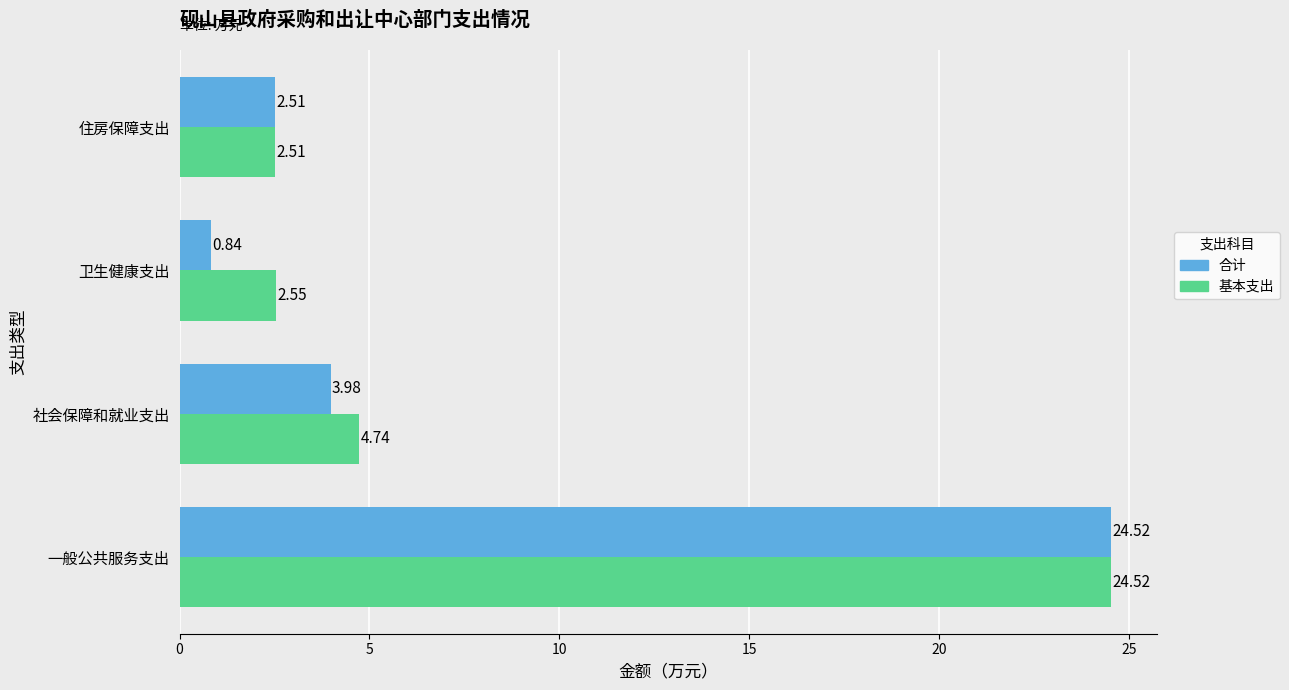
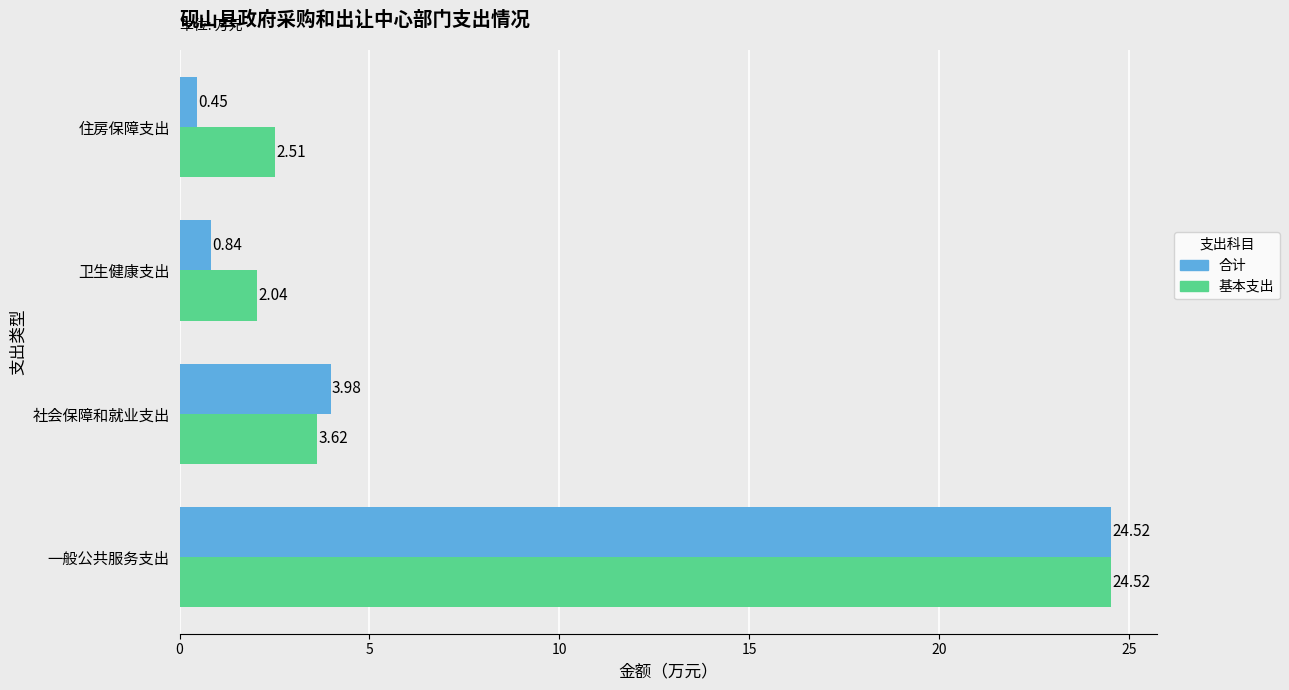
合计, 住房保障支出: 2.51 -> 0.45
基本支出, 卫生健康支出: 2.55 -> 2.04
基本支出, 社会保障和就业支出: 4.74 -> 3.62
